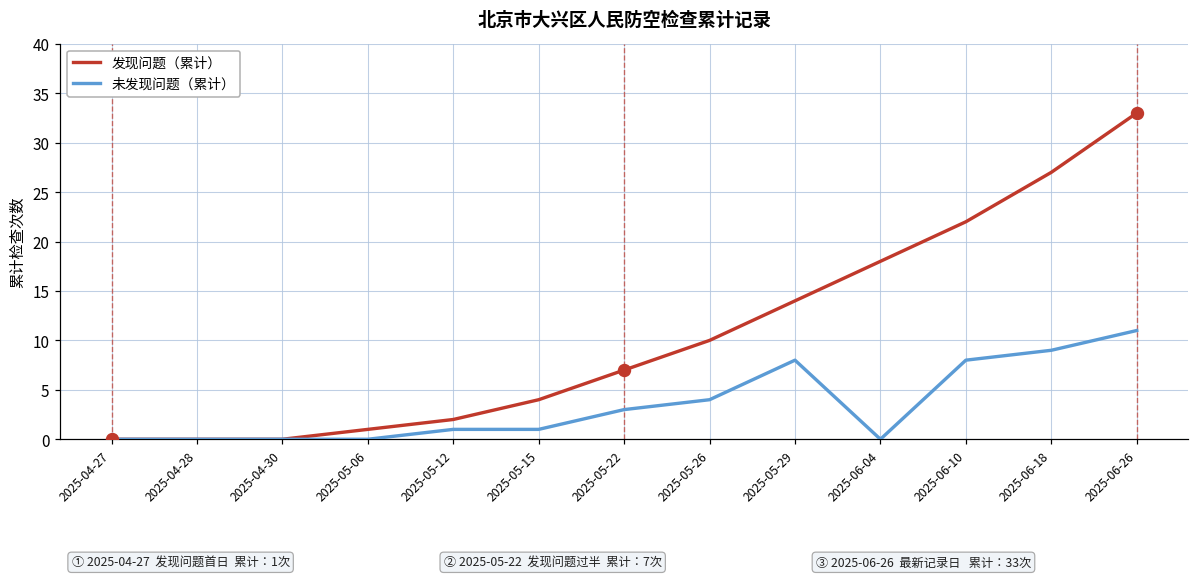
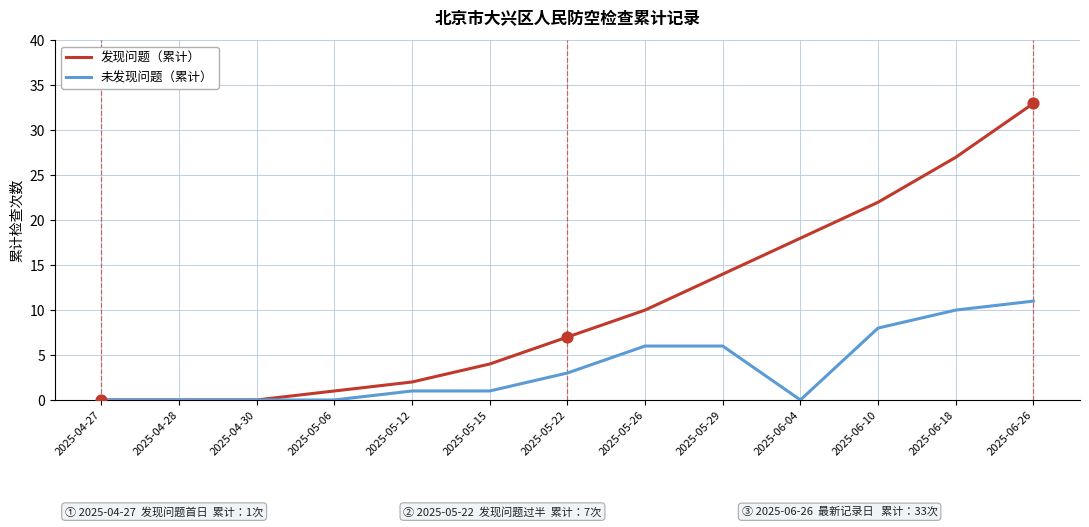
未发现问题（累计）, 2025-05-26: 4 -> 6
未发现问题（累计）, 2025-05-29: 8 -> 6
未发现问题（累计）, 2025-06-18: 9 -> 10
